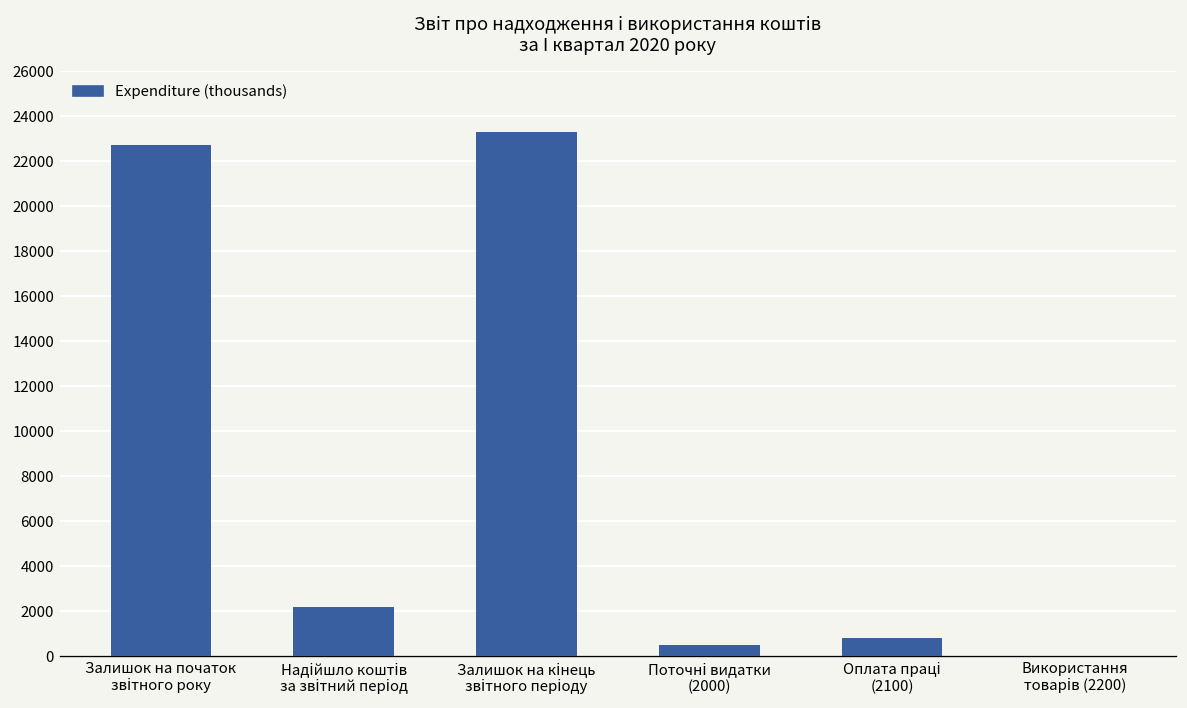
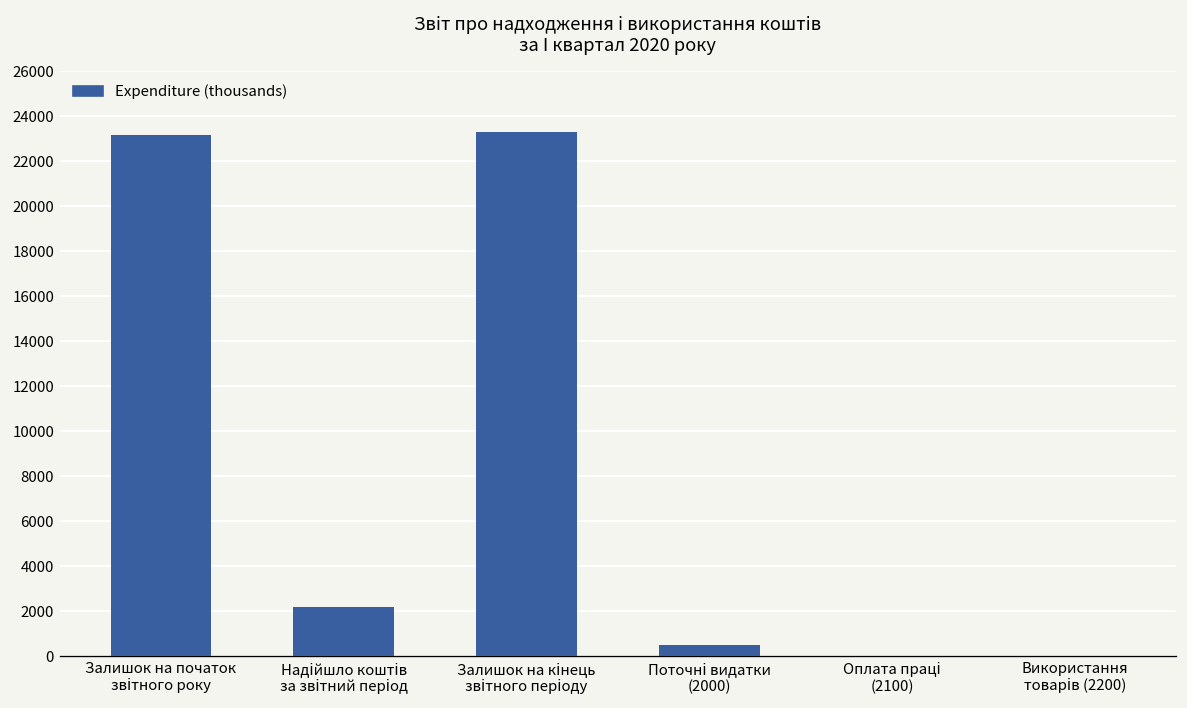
Залишок на початок звітного року: 22700 -> 23200
Оплата праці (2100): 800 -> 0
